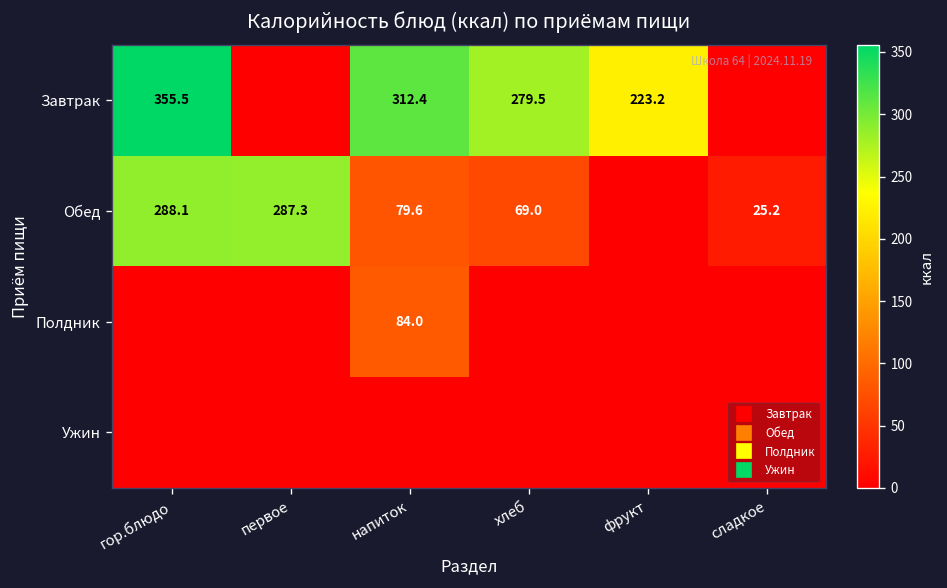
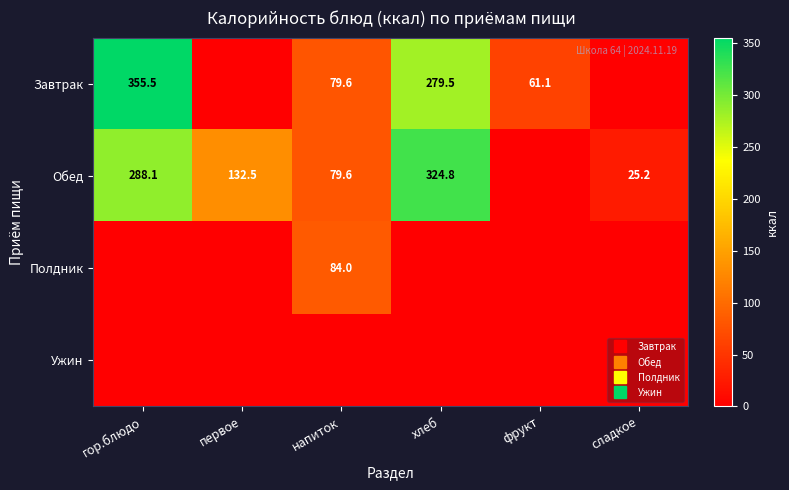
Завтрак, напиток: 312.4 -> 79.6
Завтрак, фрукт: 223.2 -> 61.1
Обед, первое: 287.3 -> 132.5
Обед, хлеб: 69.0 -> 324.8
